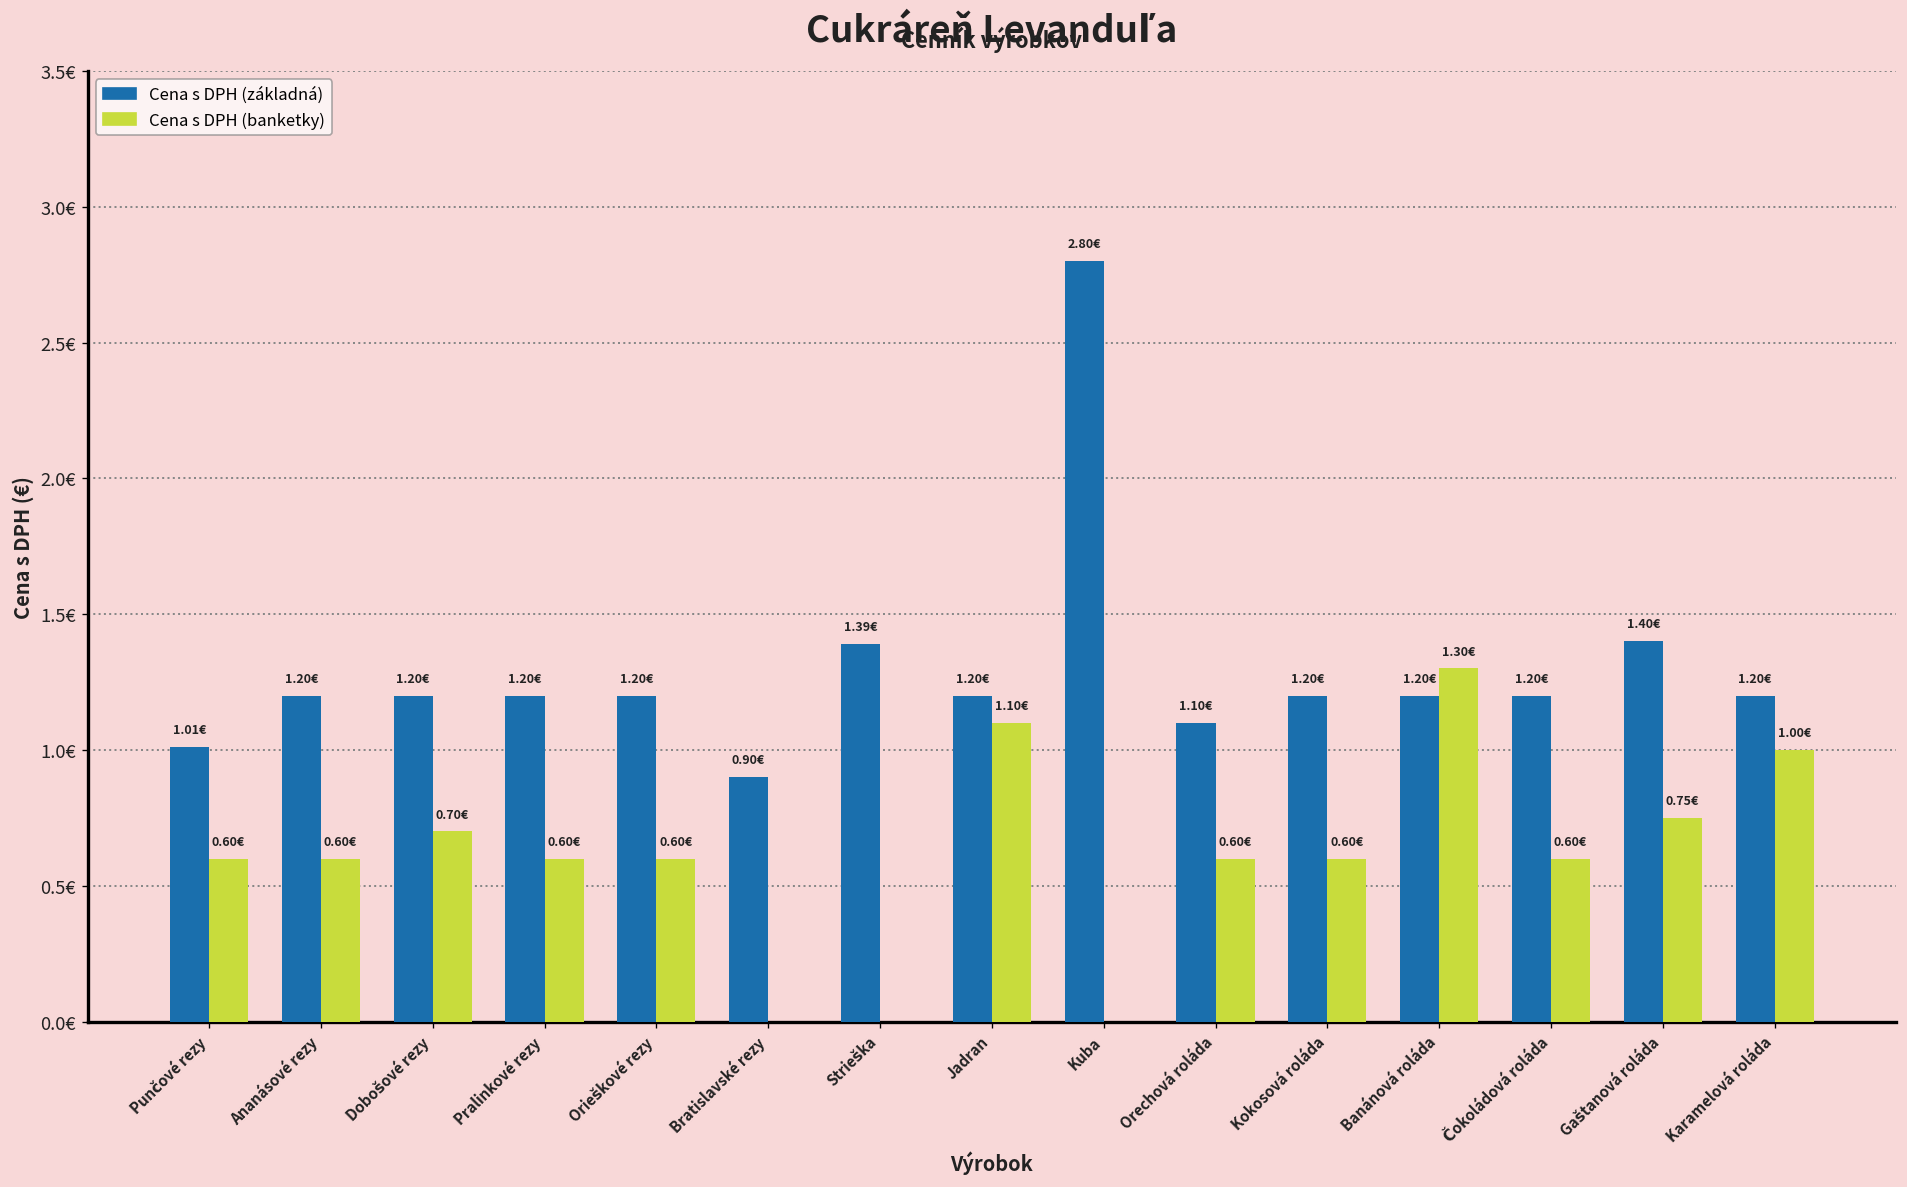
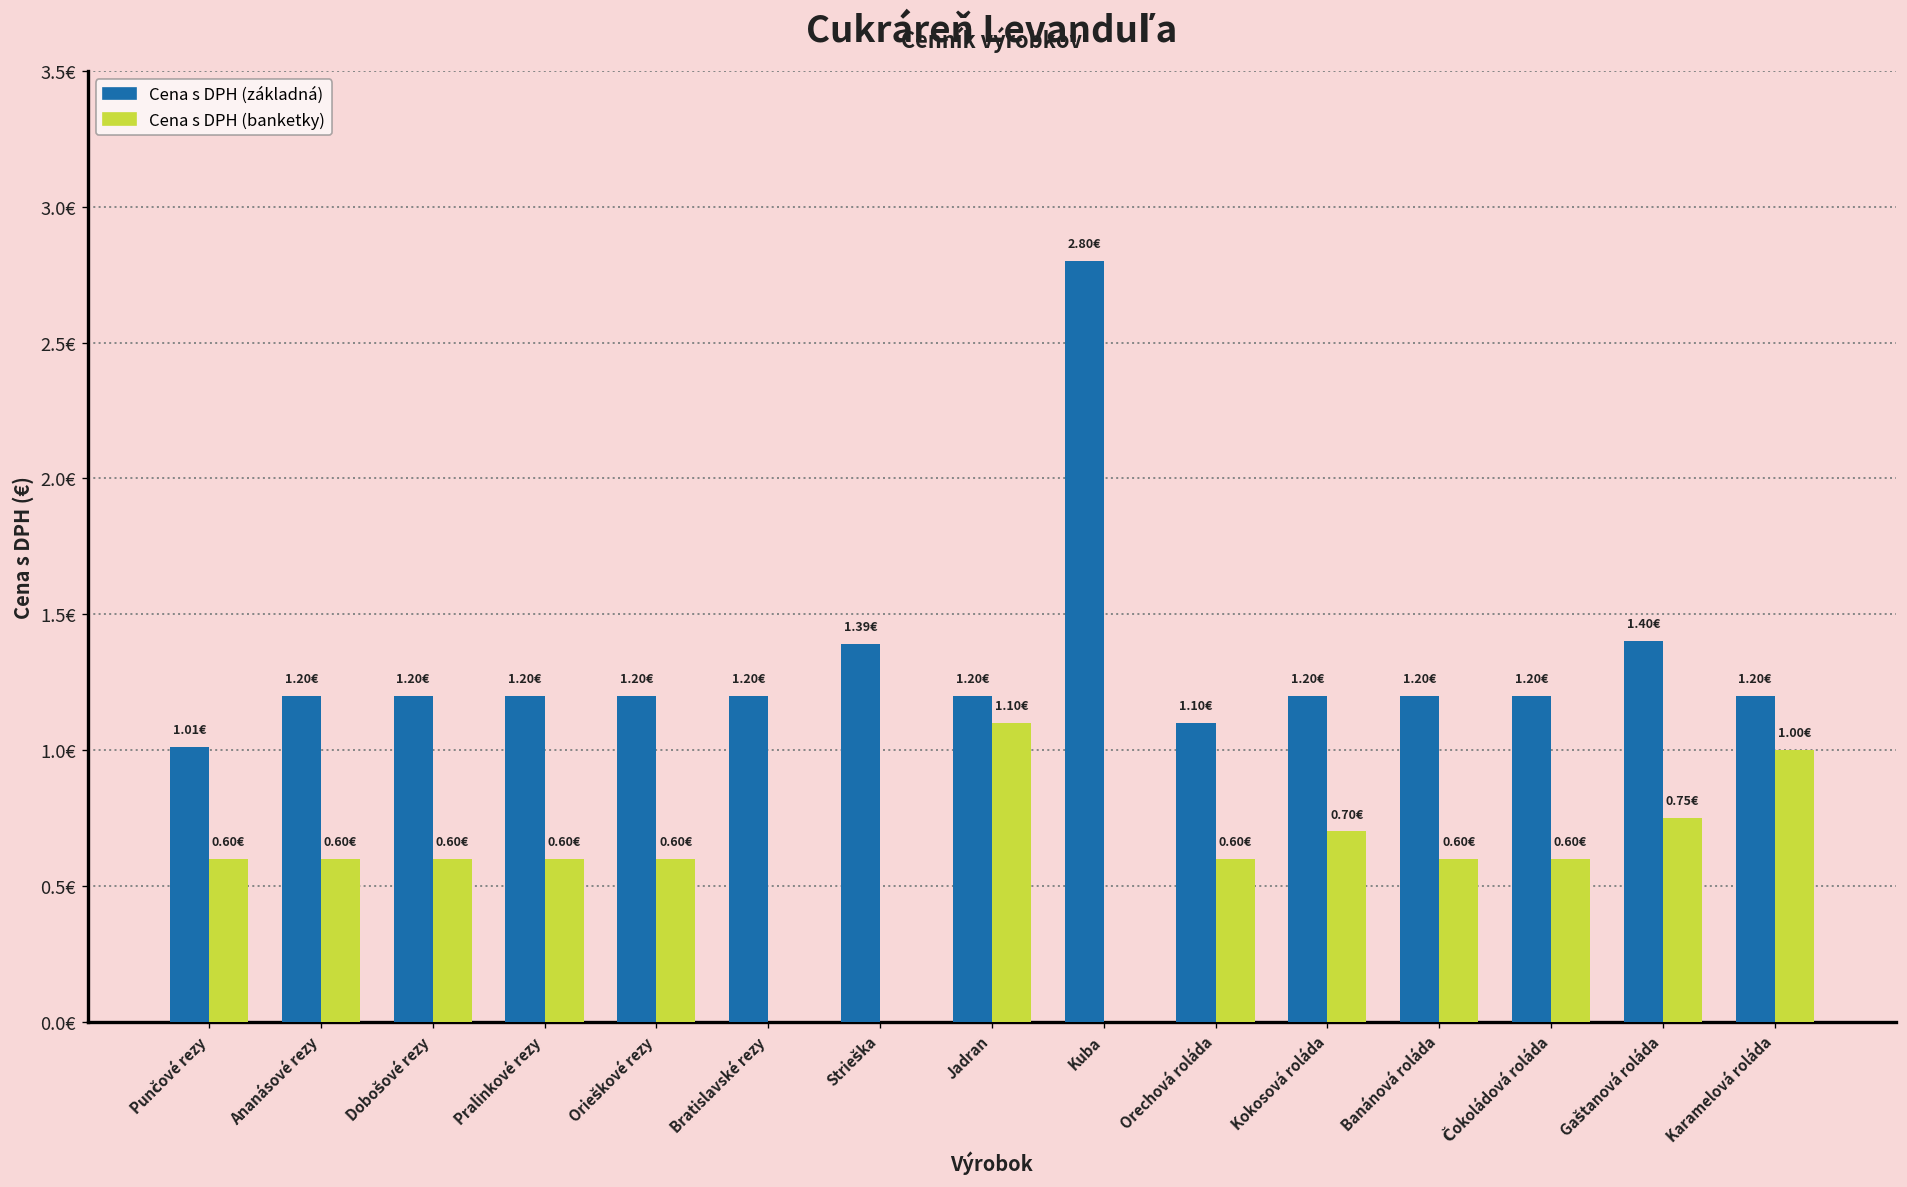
Cena s DPH (banketky), Dobošové rezy: 0.70€ -> 0.60€
Cena s DPH (základná), Bratislavské rezy: 0.90€ -> 1.20€
Cena s DPH (banketky), Kokosová roláda: 0.60€ -> 0.70€
Cena s DPH (banketky), Banánová roláda: 1.30€ -> 0.60€
